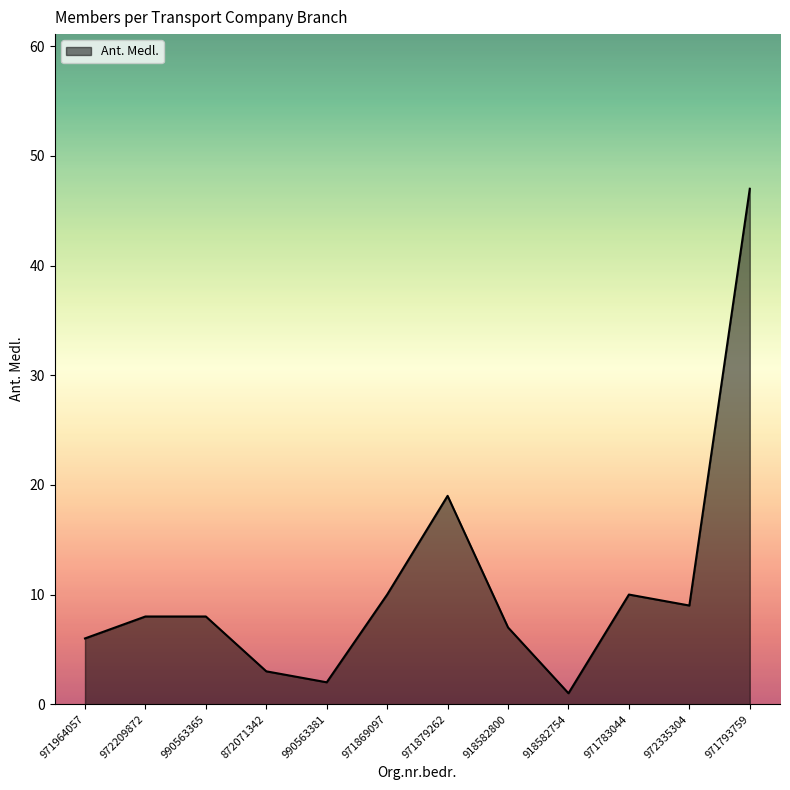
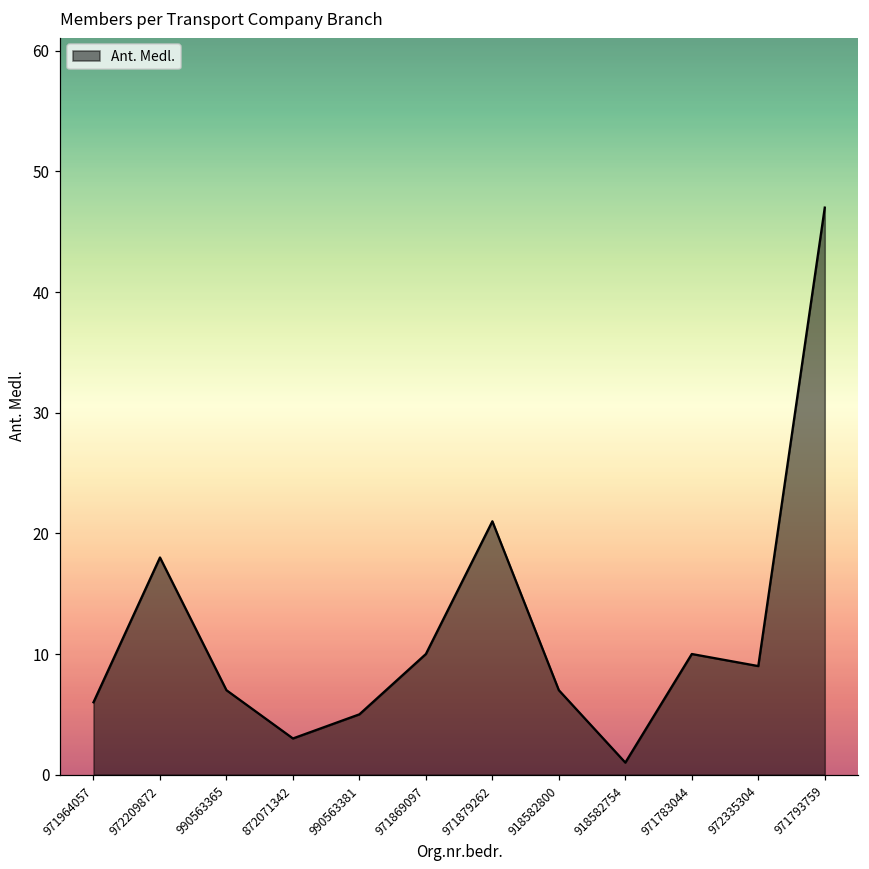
972209872: 8 -> 18
990563365: 8 -> 7
990563381: 2 -> 5
971879262: 19 -> 21
